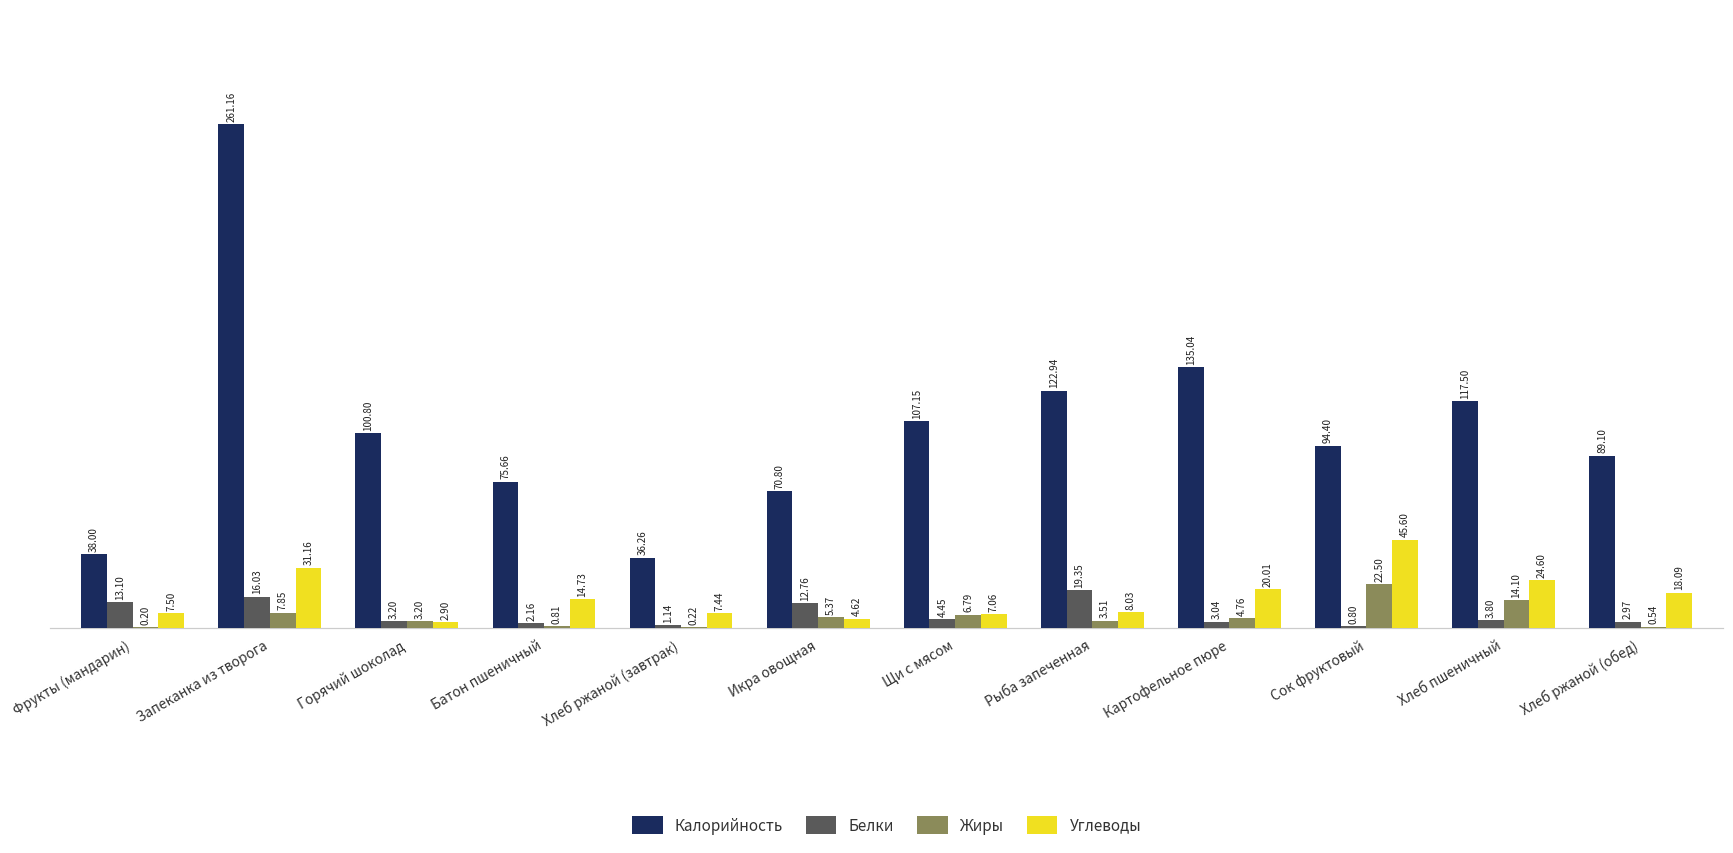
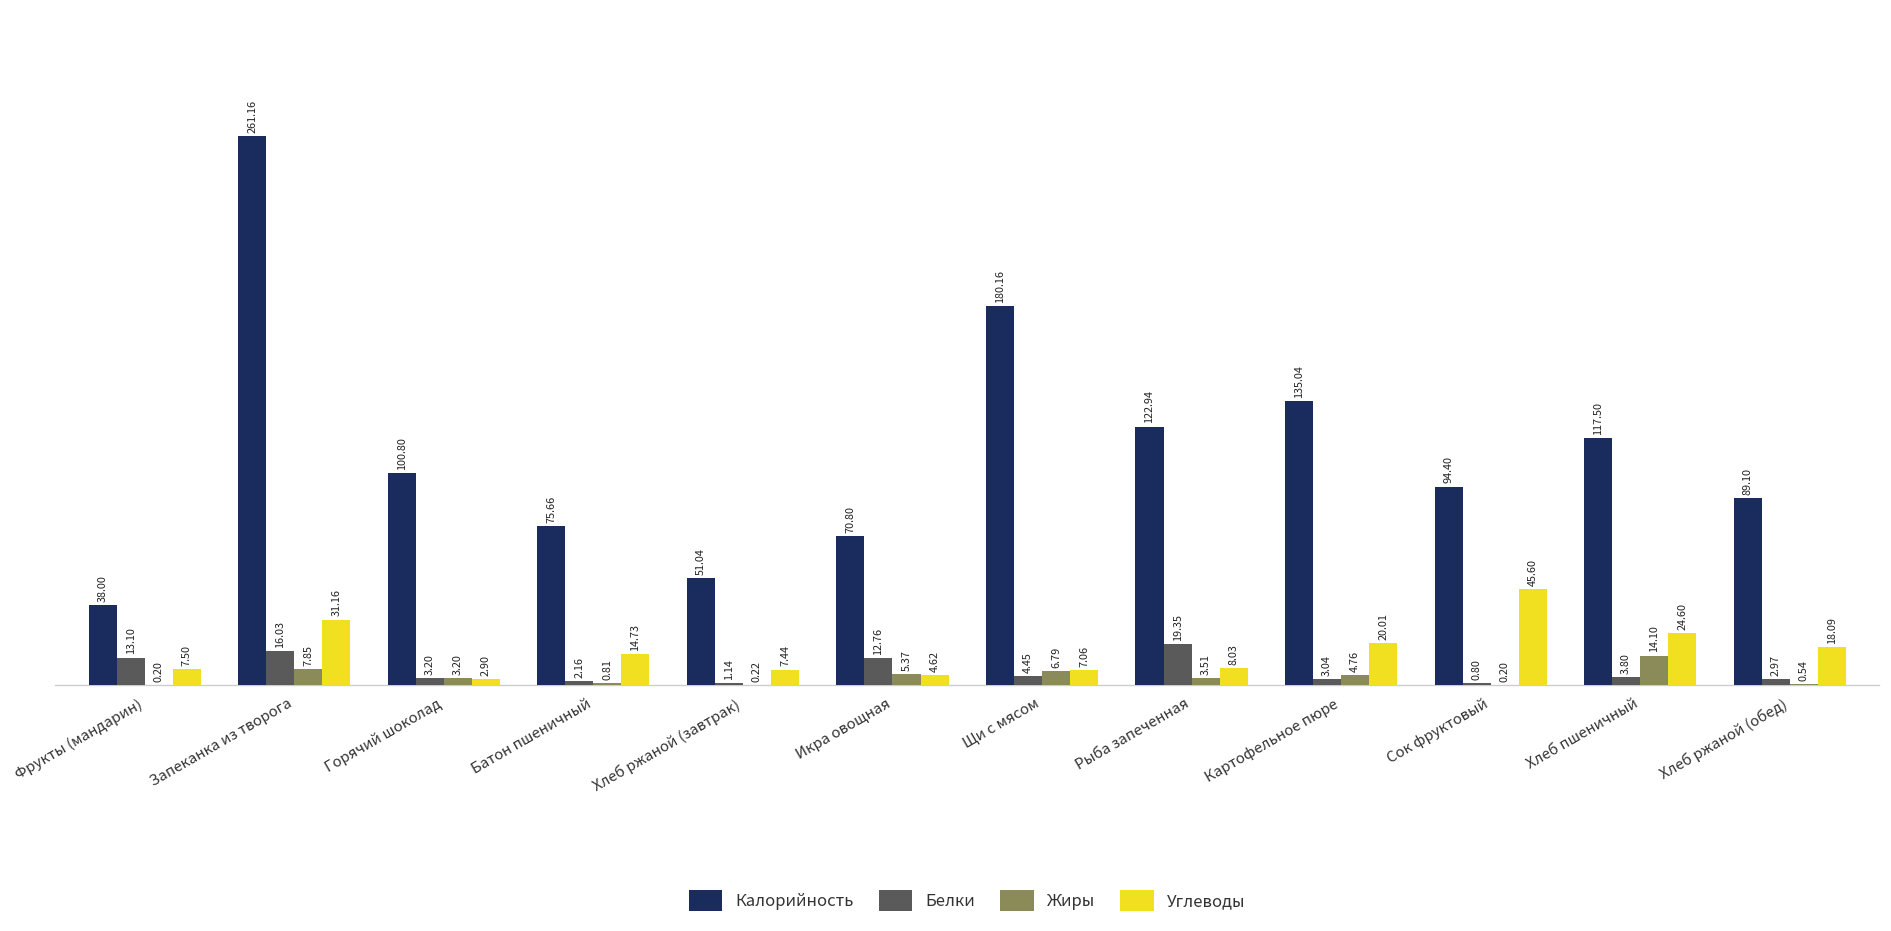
Калорийность, Хлеб ржаной (завтрак): 36.26 -> 51.04
Калорийность, Щи с мясом: 107.15 -> 180.16
Жиры, Сок фруктовый: 22.50 -> 0.20
